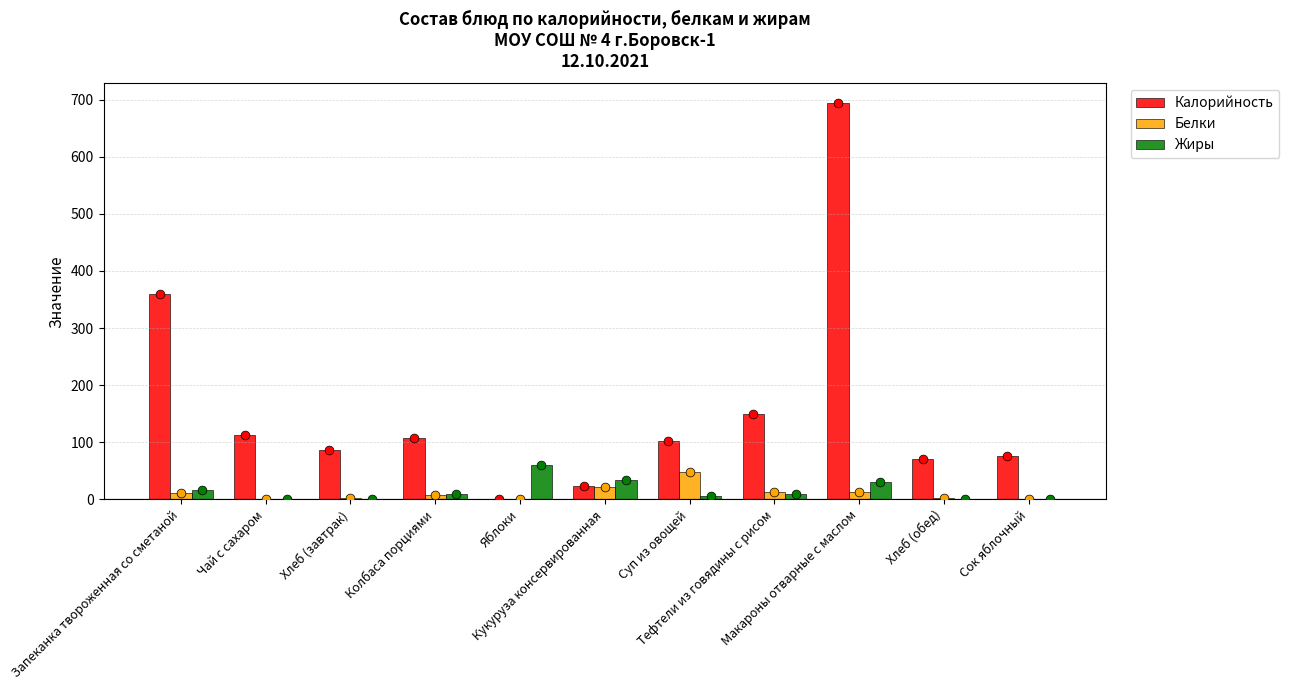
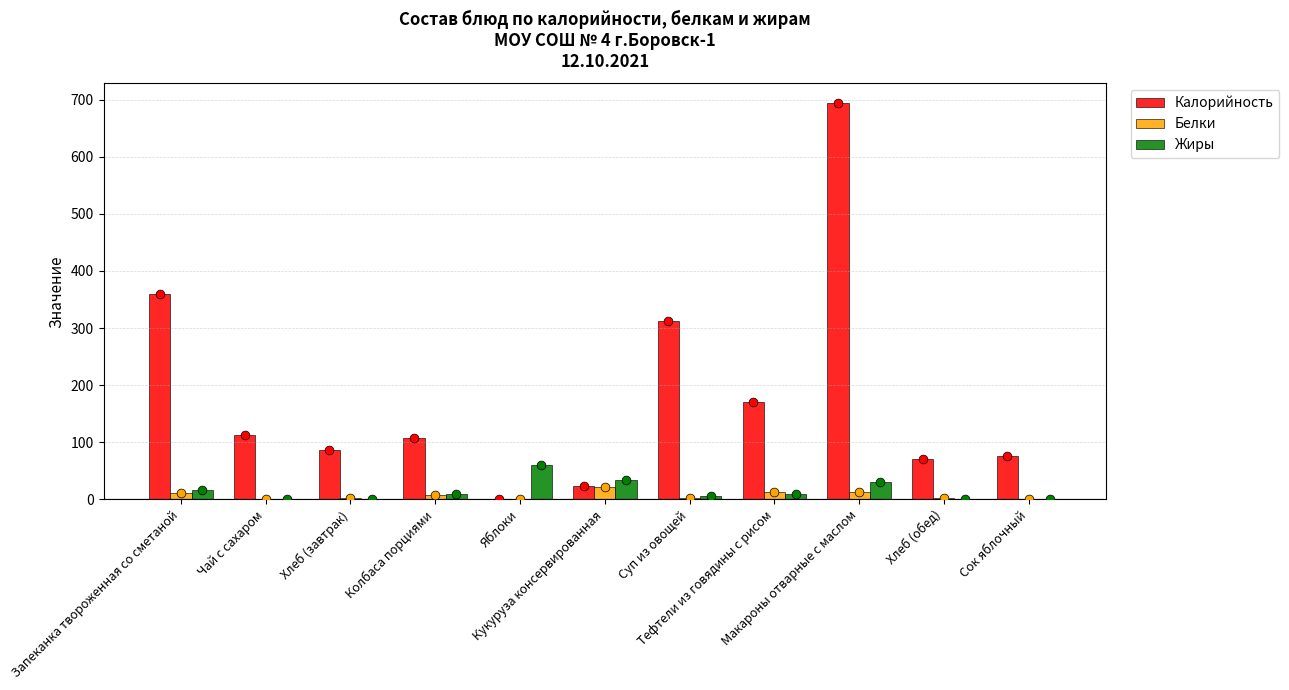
Калорийность, Суп из овощей: 100 -> 310
Белки, Суп из овощей: 50 -> 0
Калорийность, Тефтели из говядины с рисом: 150 -> 170
